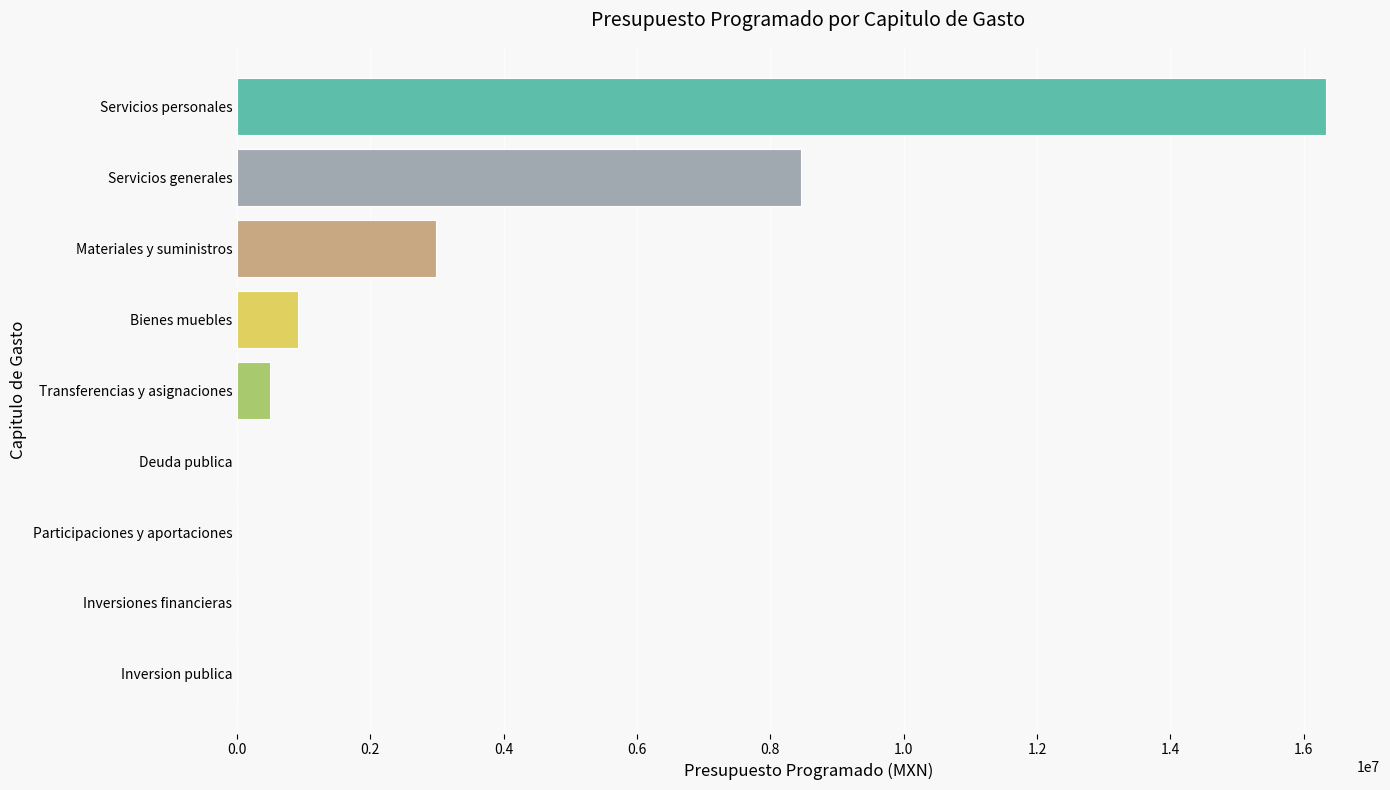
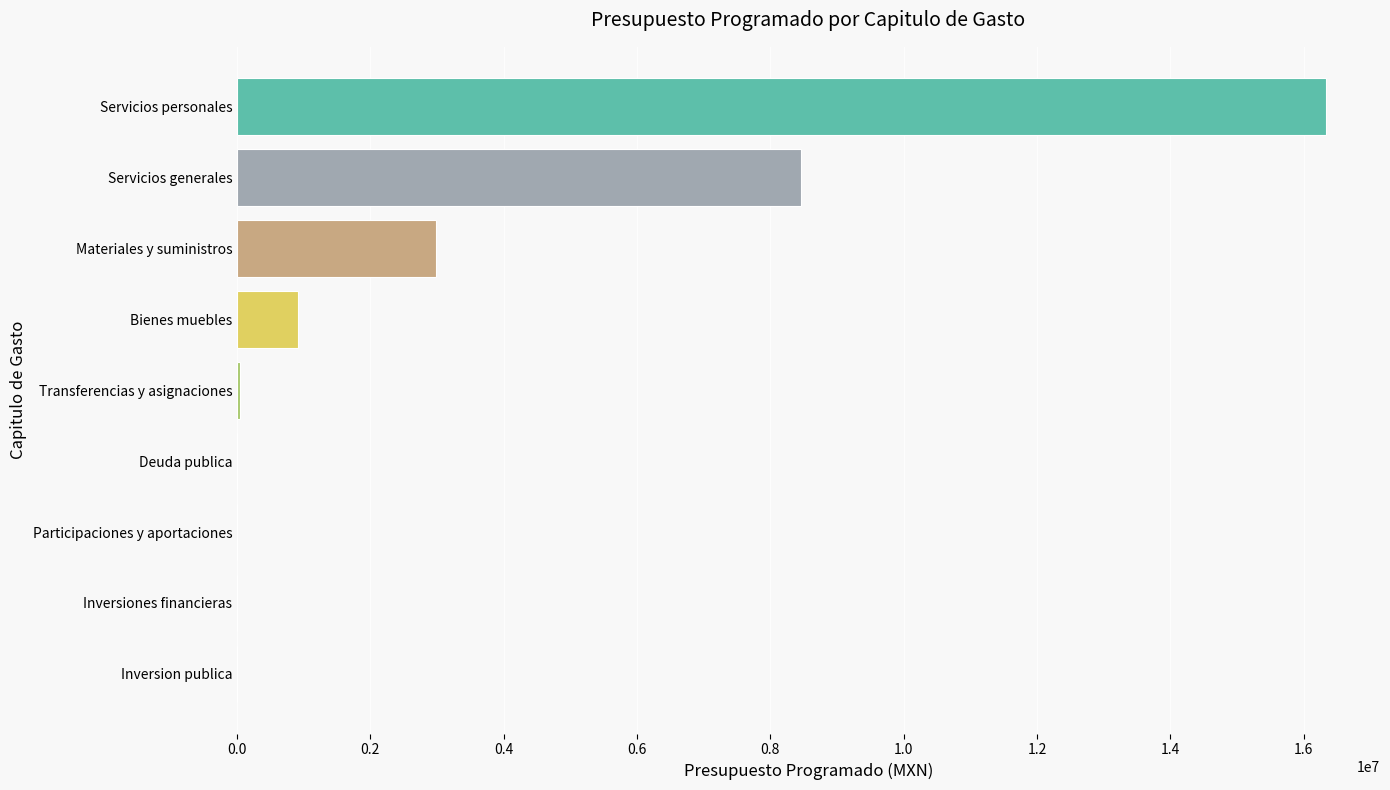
Transferencias y asignaciones: 500000 -> 0
